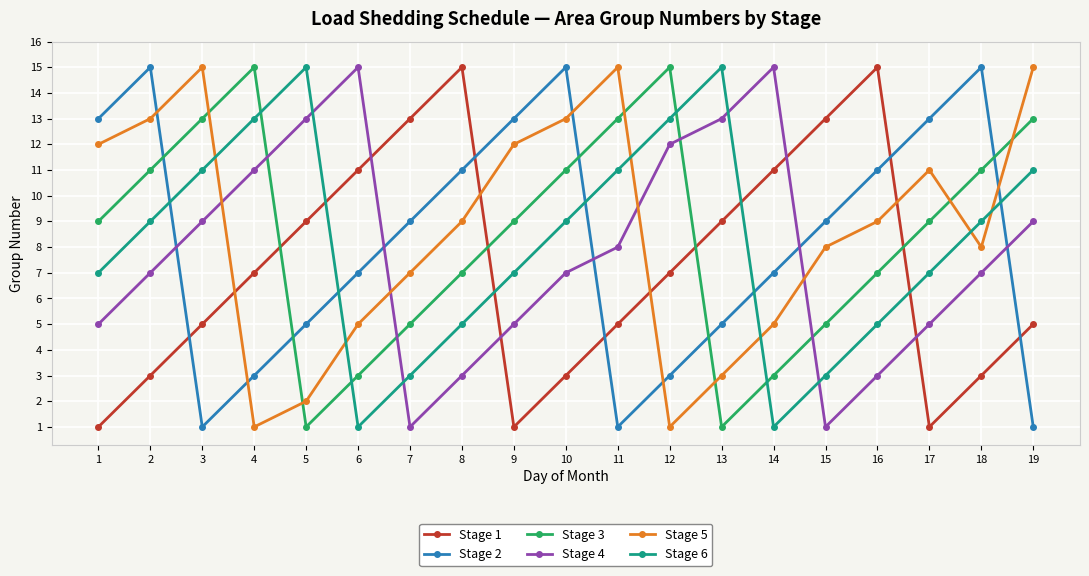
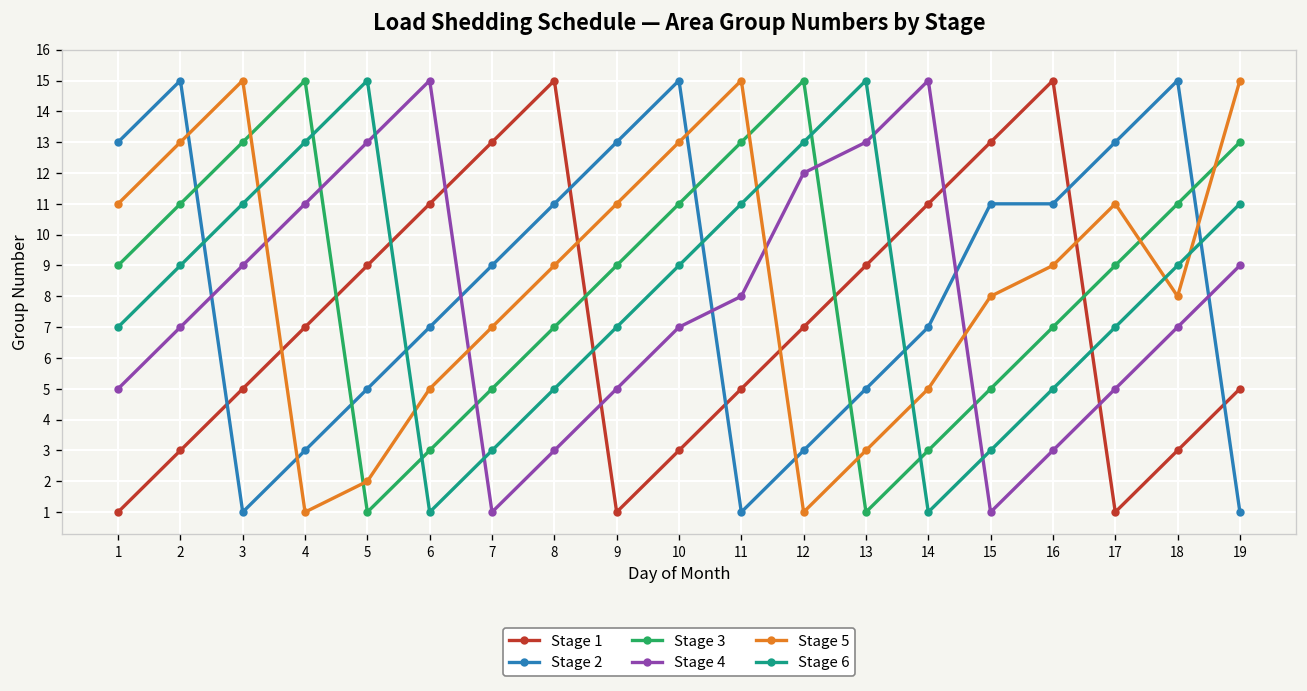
Stage 5, 1: 12 -> 11
Stage 5, 9: 12 -> 11
Stage 2, 15: 9 -> 11
